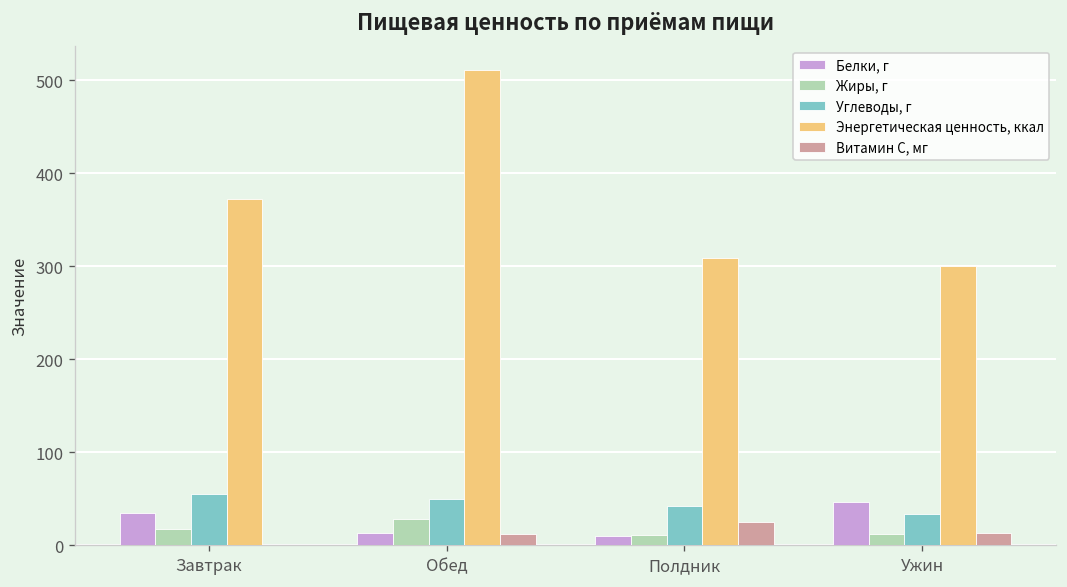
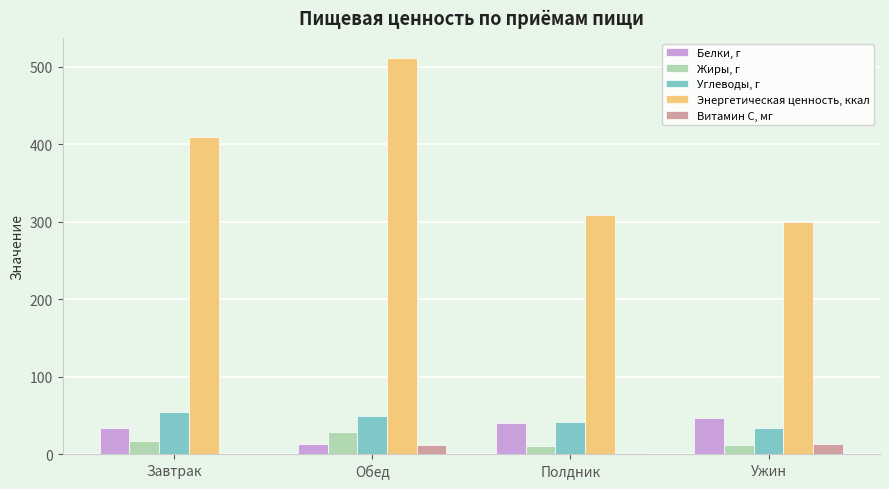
Энергетическая ценность, ккал, Завтрак: 370 -> 410
Белки, г, Полдник: 10 -> 40
Витамин С, мг, Полдник: 20 -> 0
